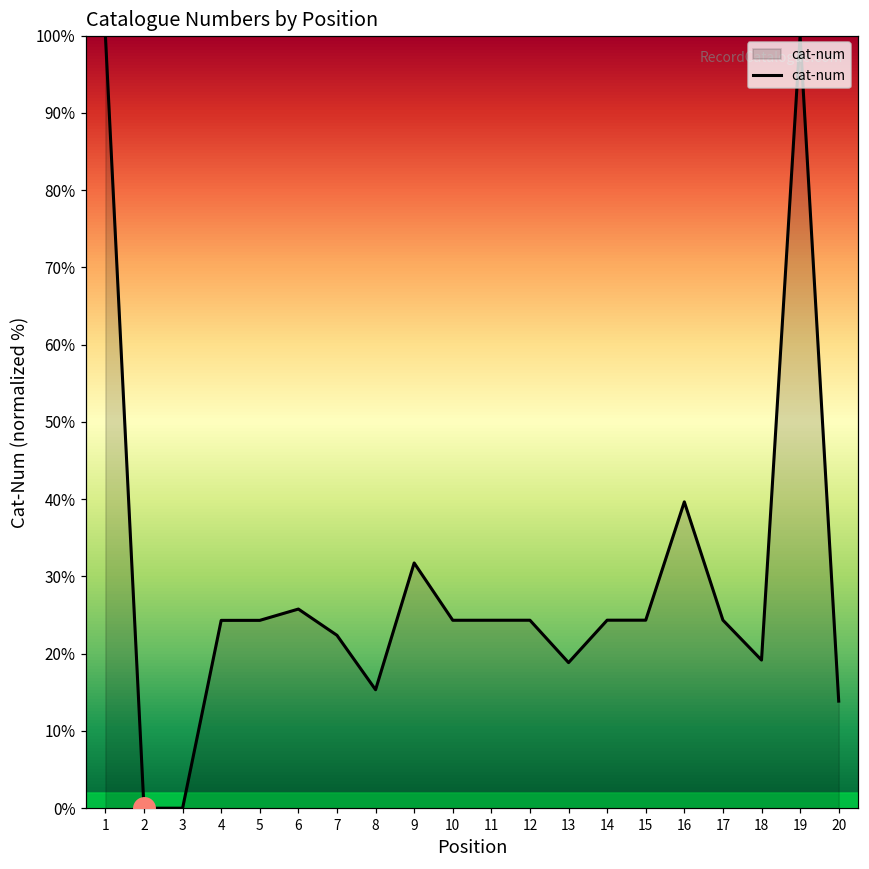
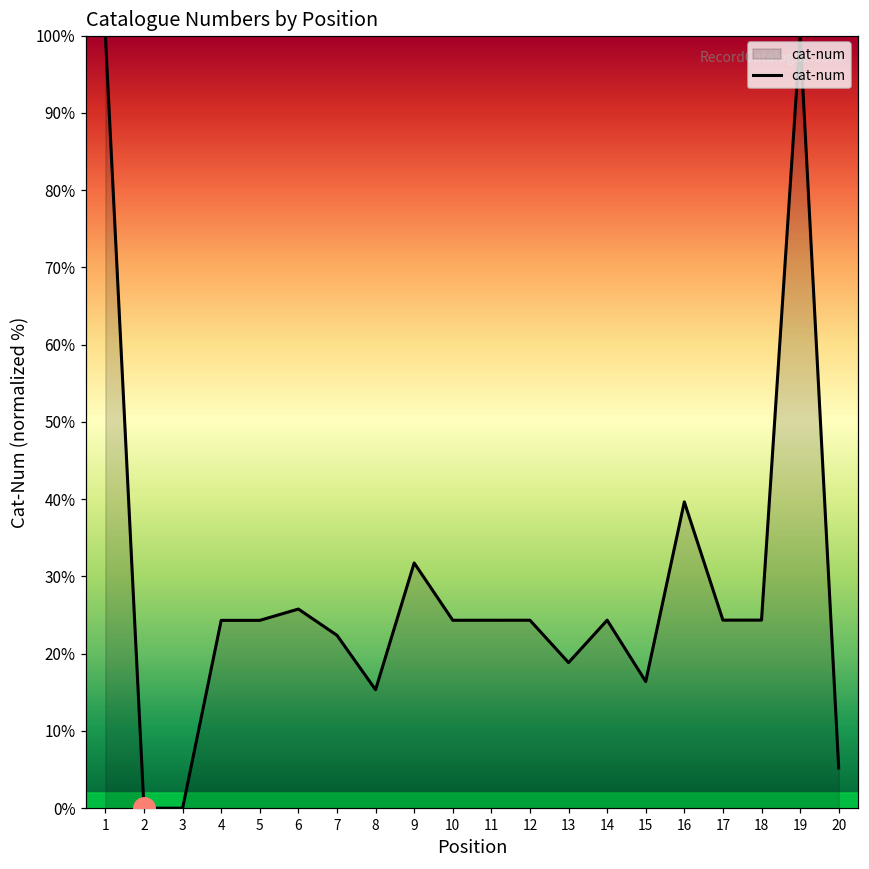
cat-num, 15: 24% -> 16%
cat-num, 18: 19% -> 24%
cat-num, 20: 14% -> 5%
